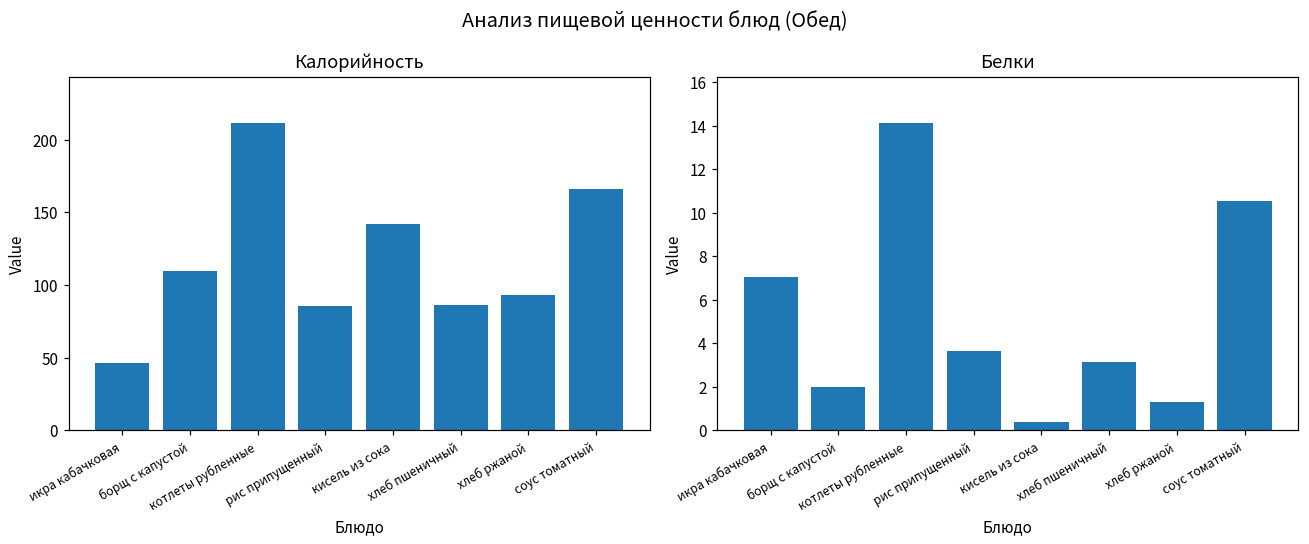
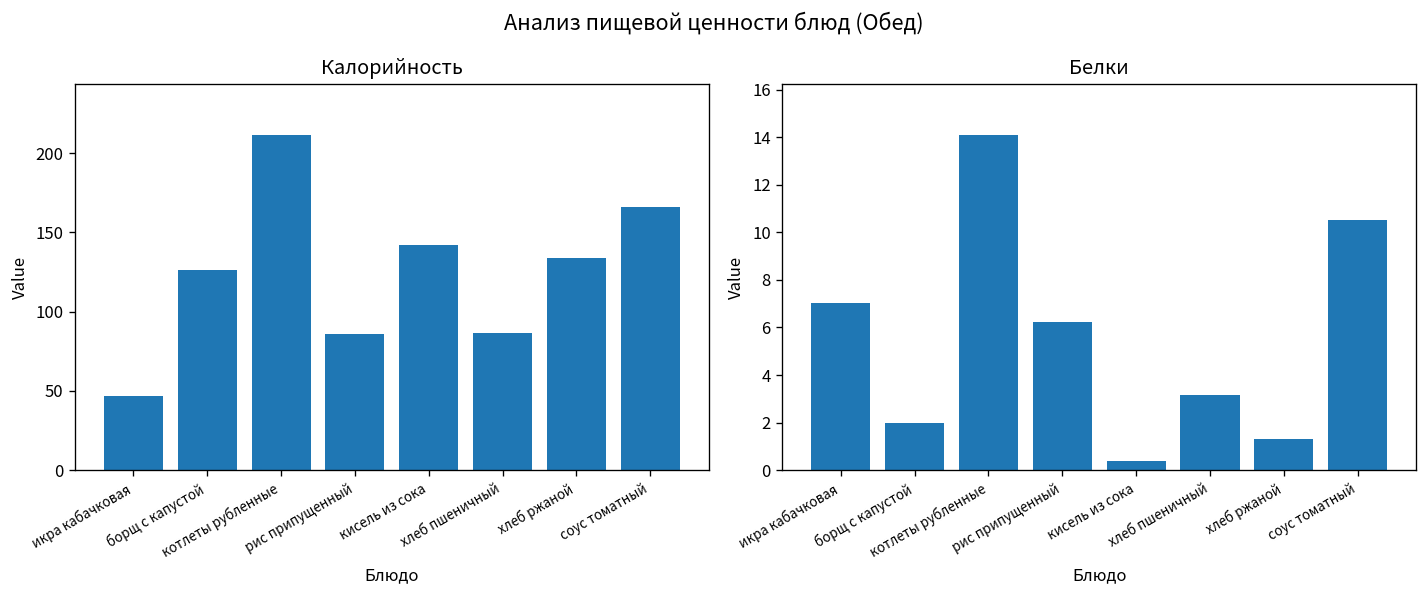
Калорийность, борщ с капустой: 110 -> 126
Калорийность, хлеб ржаной: 94 -> 134
Белки, рис припущенный: 3.6 -> 6.2
